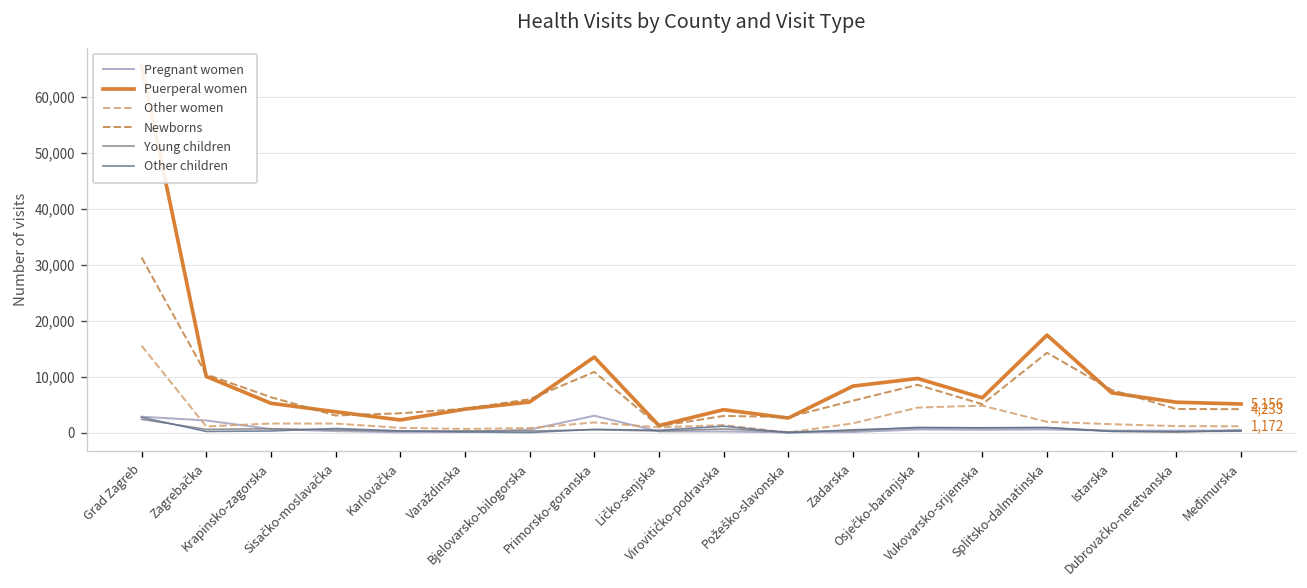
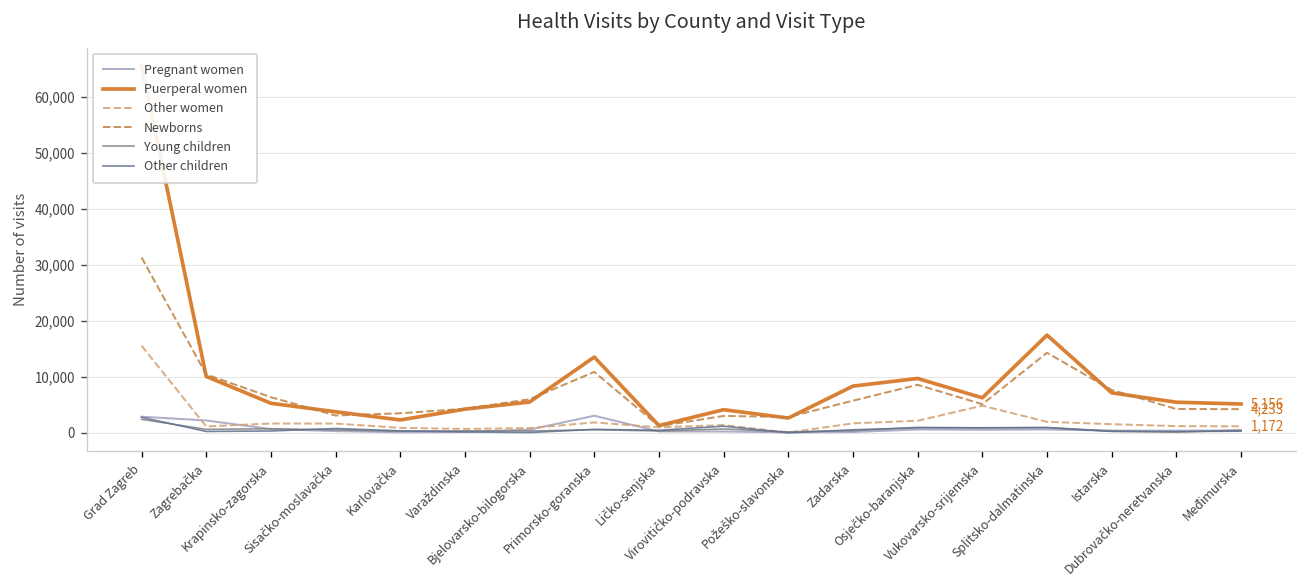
Other women, Osječko-baranjska: 5,000 -> 2,000
